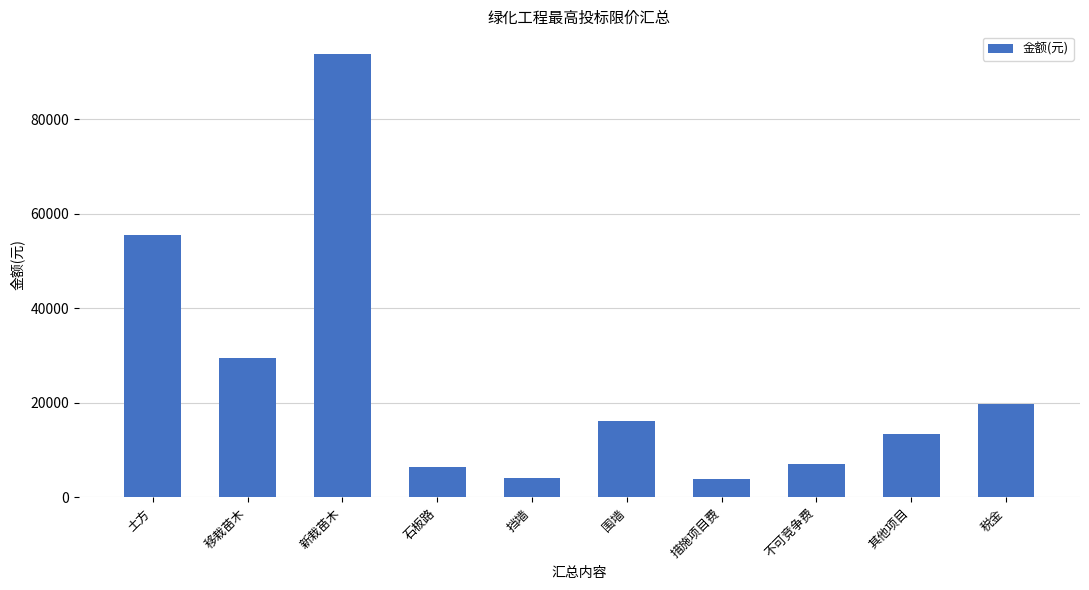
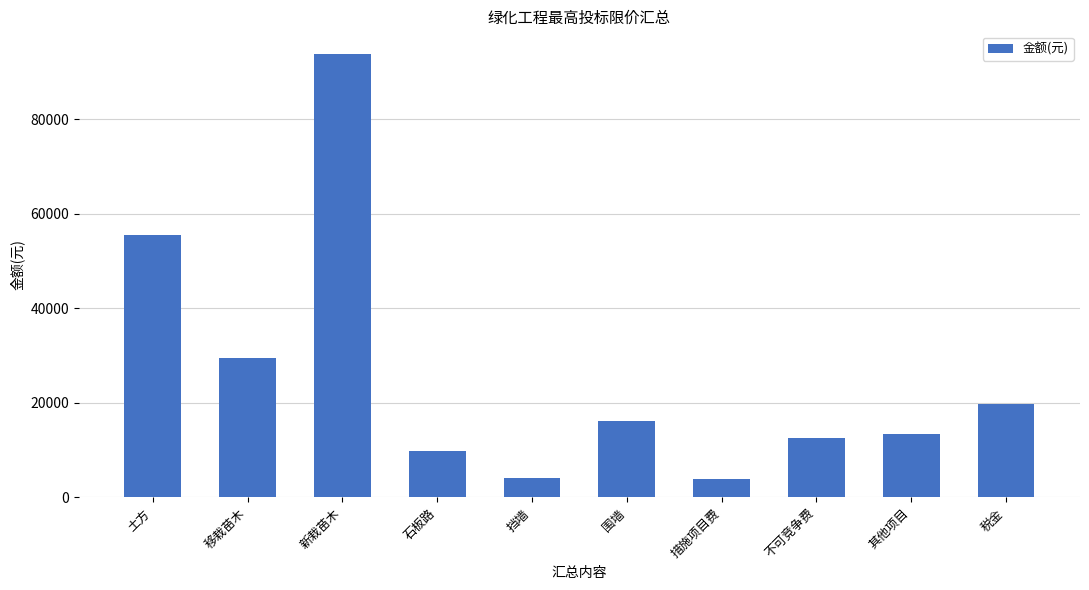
石板路: 6000 -> 10000
不可竞争费: 7000 -> 13000
